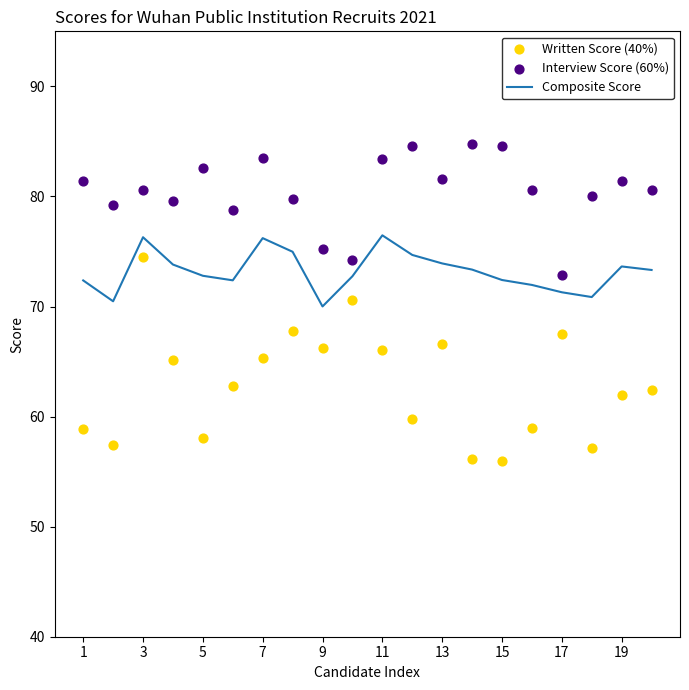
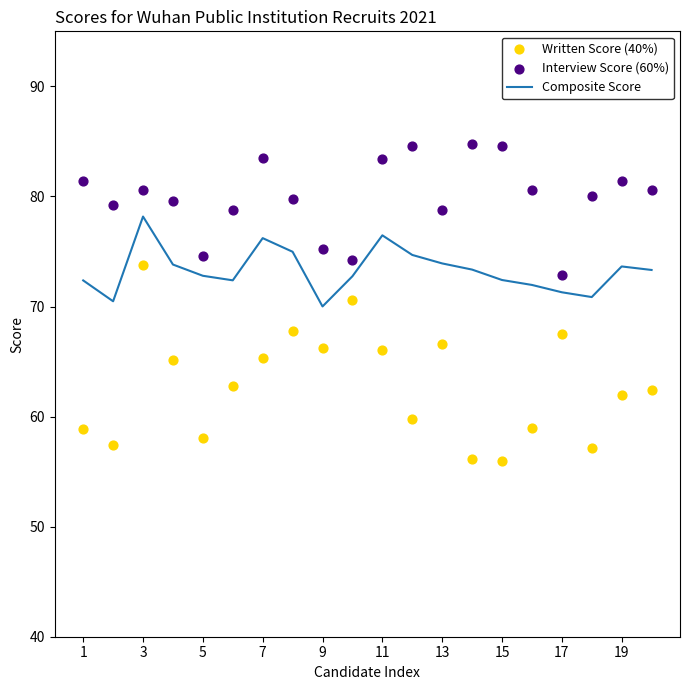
Composite Score, 3: 76.3 -> 78.2
Written Score (40%), 3: 74.5 -> 73.8
Interview Score (60%), 5: 82.6 -> 74.6
Interview Score (60%), 13: 81.6 -> 78.8
